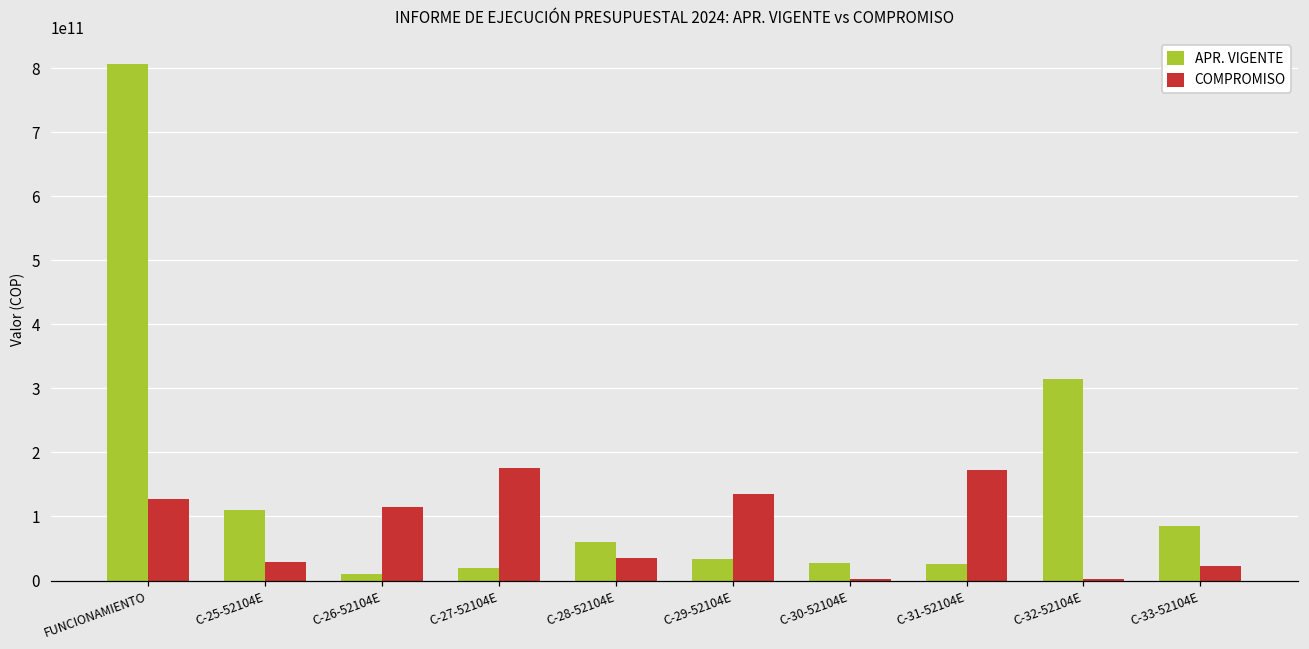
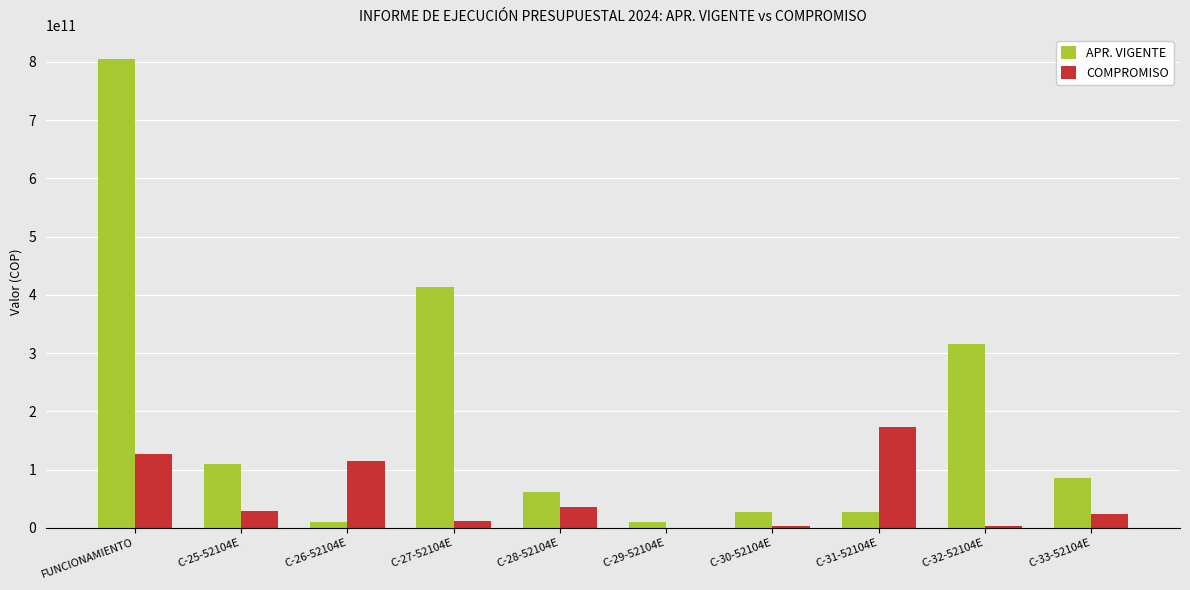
APR. VIGENTE, C-27-52104E: 20000000000 -> 410000000000
COMPROMISO, C-27-52104E: 180000000000 -> 10000000000
APR. VIGENTE, C-29-52104E: 30000000000 -> 10000000000
COMPROMISO, C-29-52104E: 140000000000 -> 0
